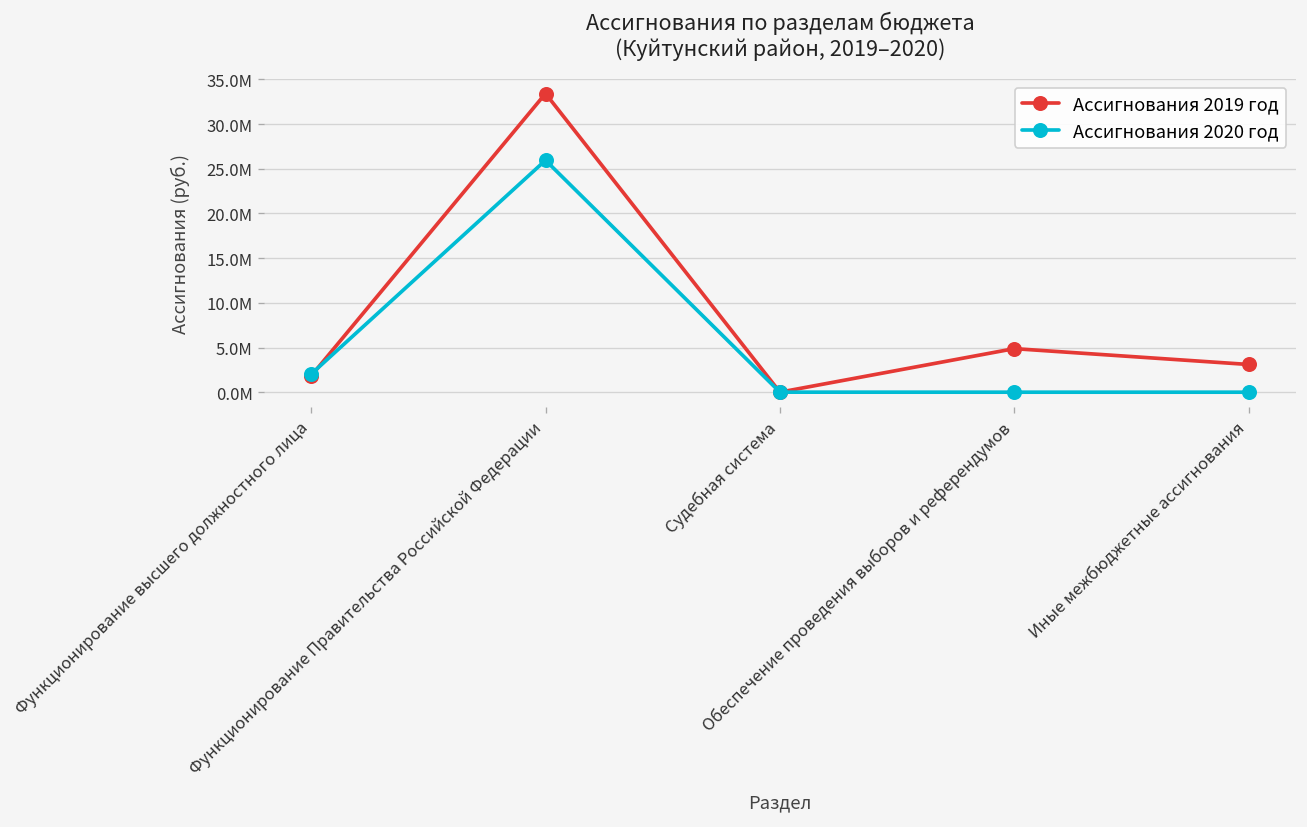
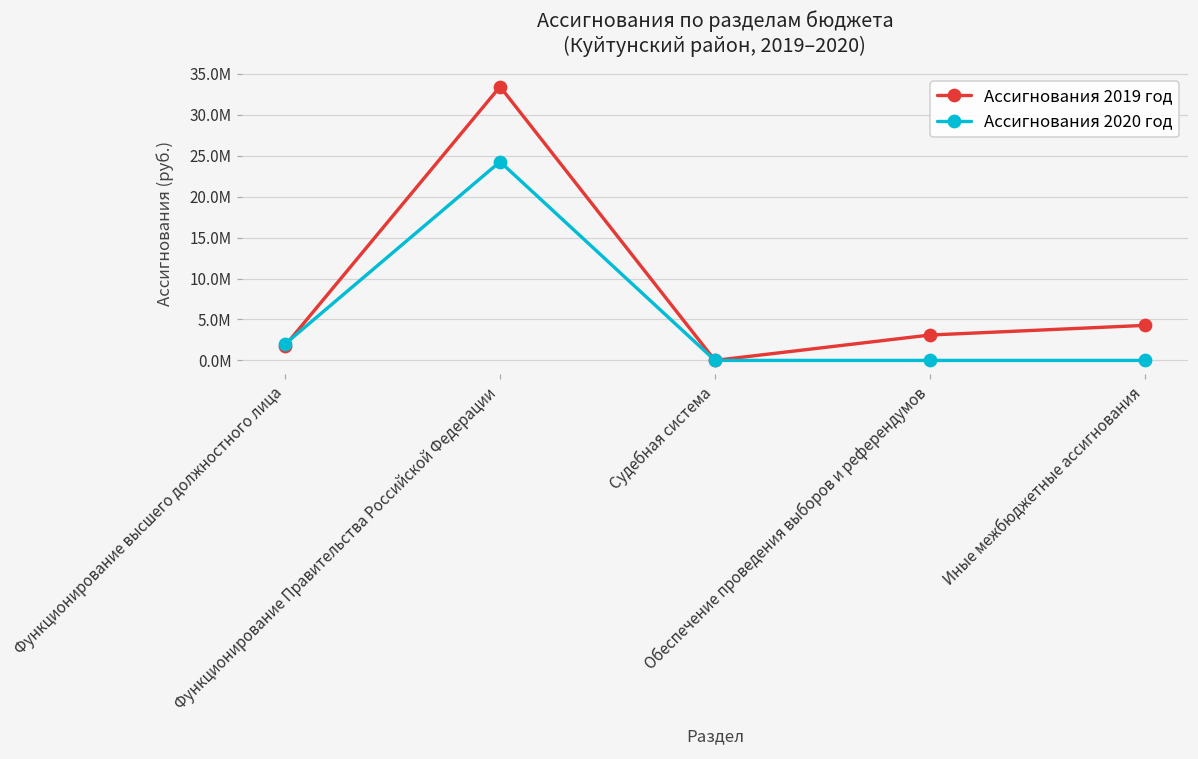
Ассигнования 2020 год, Функционирование Правительства Российской Федерации: 26000000 -> 24000000
Ассигнования 2019 год, Обеспечение проведения выборов и референдумов: 5000000 -> 3000000
Ассигнования 2019 год, Иные межбюджетные ассигнования: 3000000 -> 4000000
